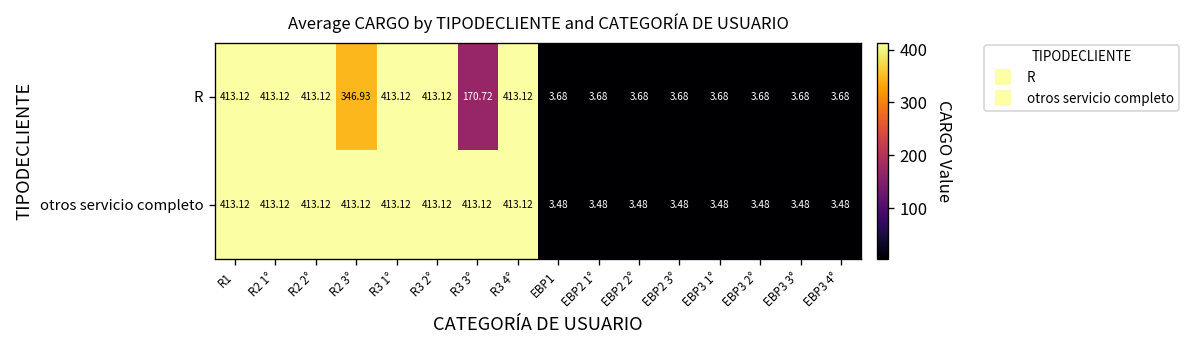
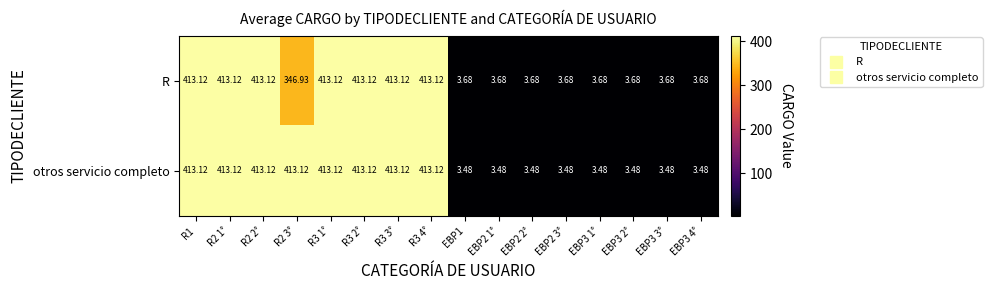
R, R3 3°: 170.72 -> 413.12
